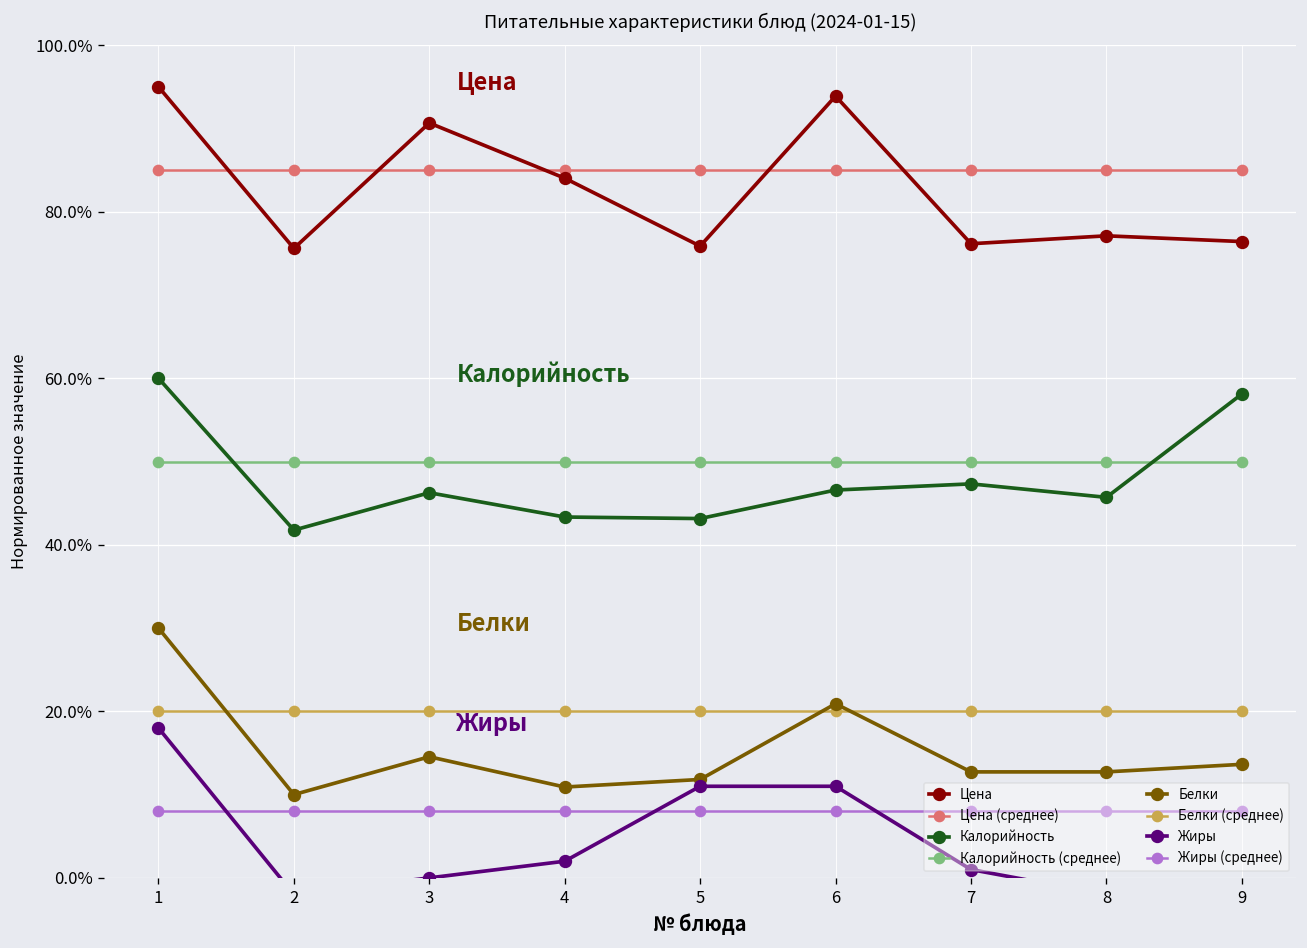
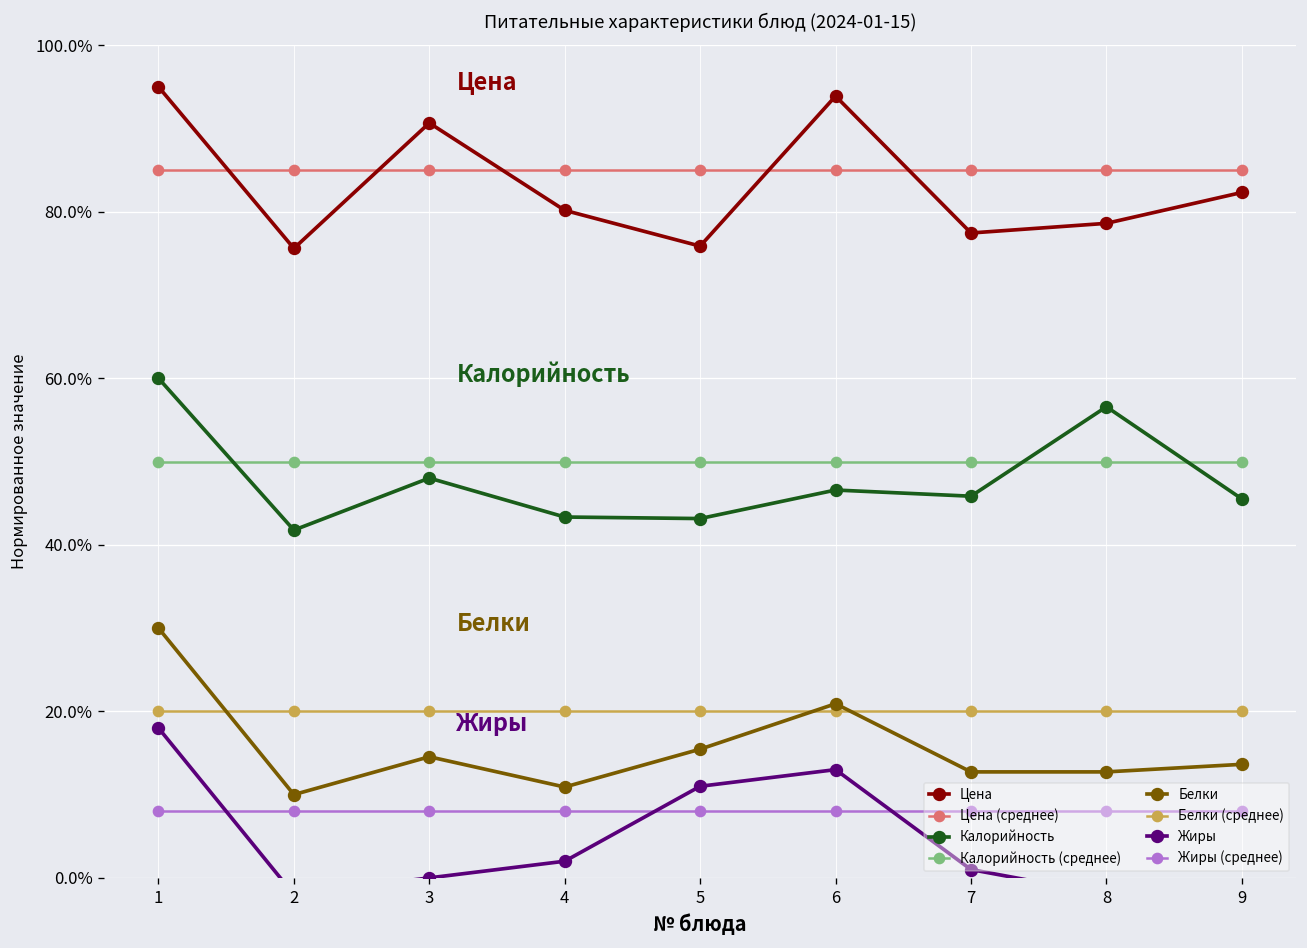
Калорийность, 3: 46% -> 48%
Цена, 4: 84% -> 80%
Белки, 5: 12% -> 15%
Жиры, 6: 11% -> 13%
Цена, 7: 76% -> 77%
Калорийность, 7: 47% -> 46%
Цена, 8: 77% -> 79%
Калорийность, 8: 46% -> 57%
Цена, 9: 76% -> 82%
Калорийность, 9: 58% -> 46%
